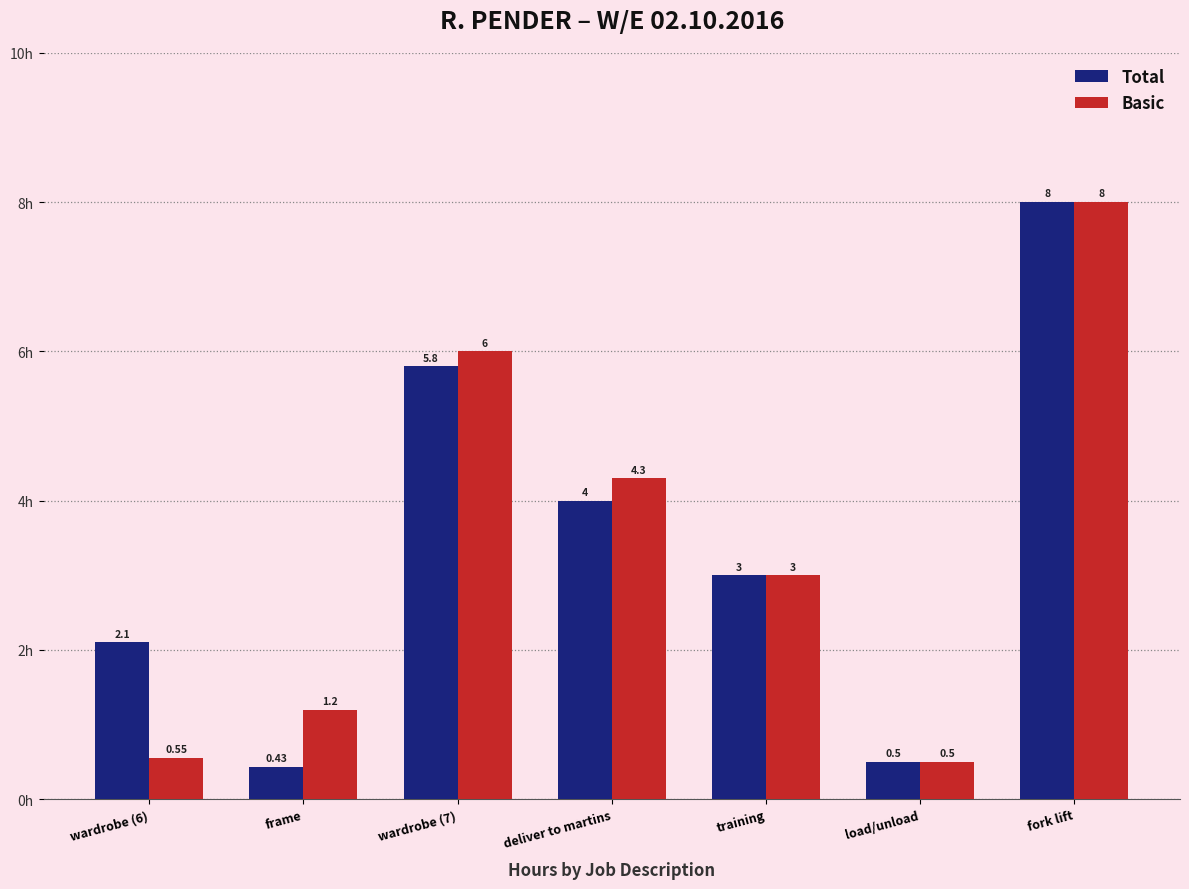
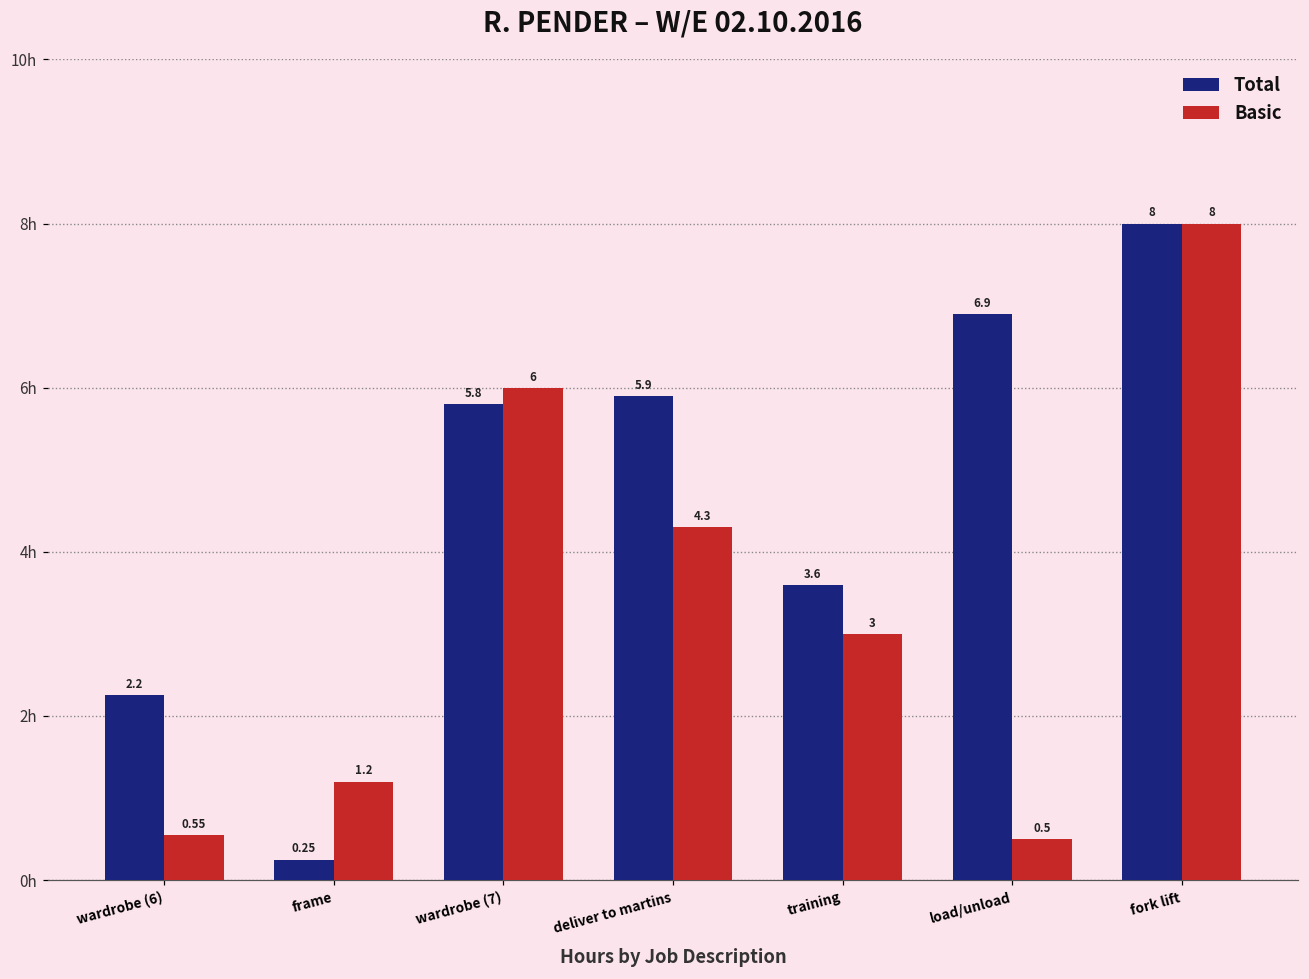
Total, wardrobe (6): 2.1 -> 2.2
Total, frame: 0.43 -> 0.25
Total, deliver to martins: 4 -> 5.9
Total, training: 3 -> 3.6
Total, load/unload: 0.5 -> 6.9
